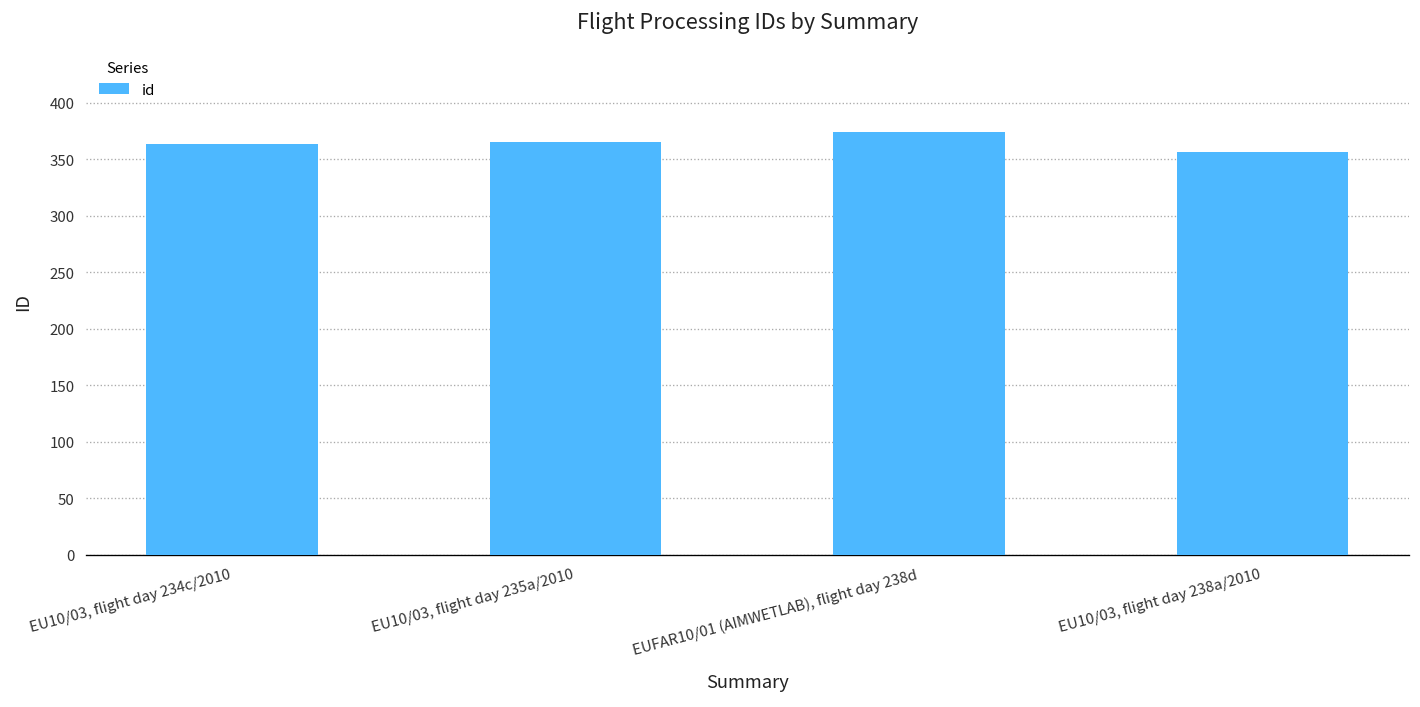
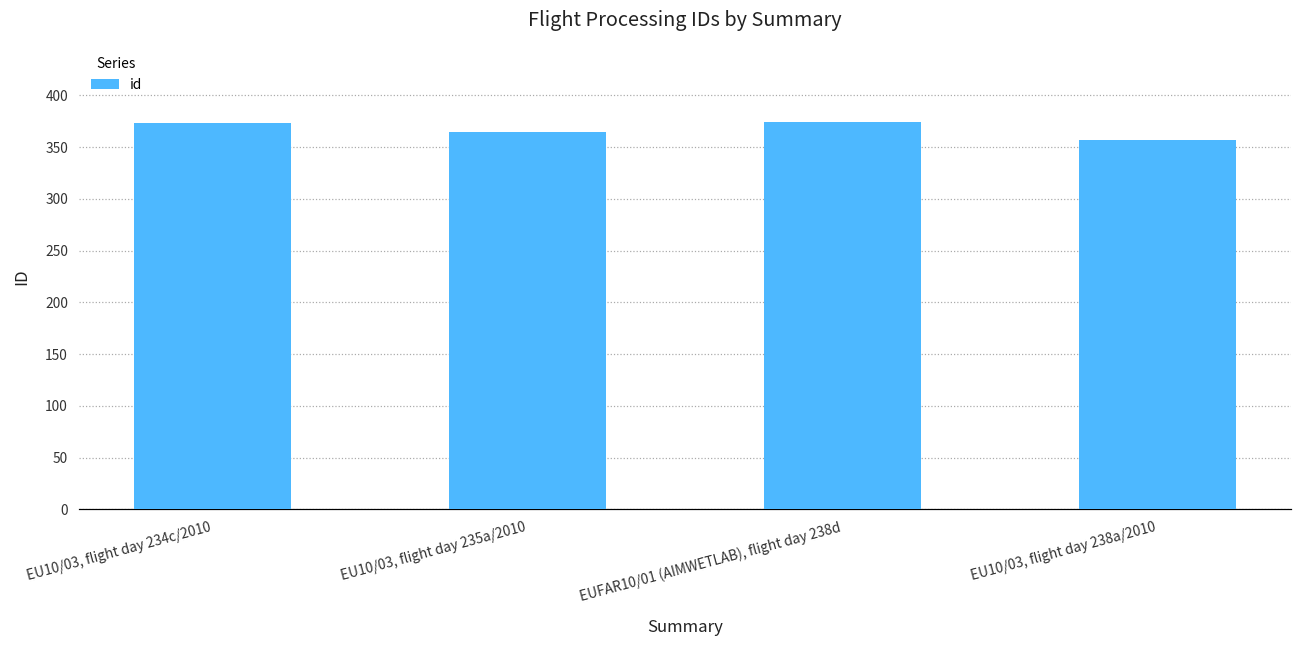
EU10/03, flight day 234c/2010: 360 -> 370
